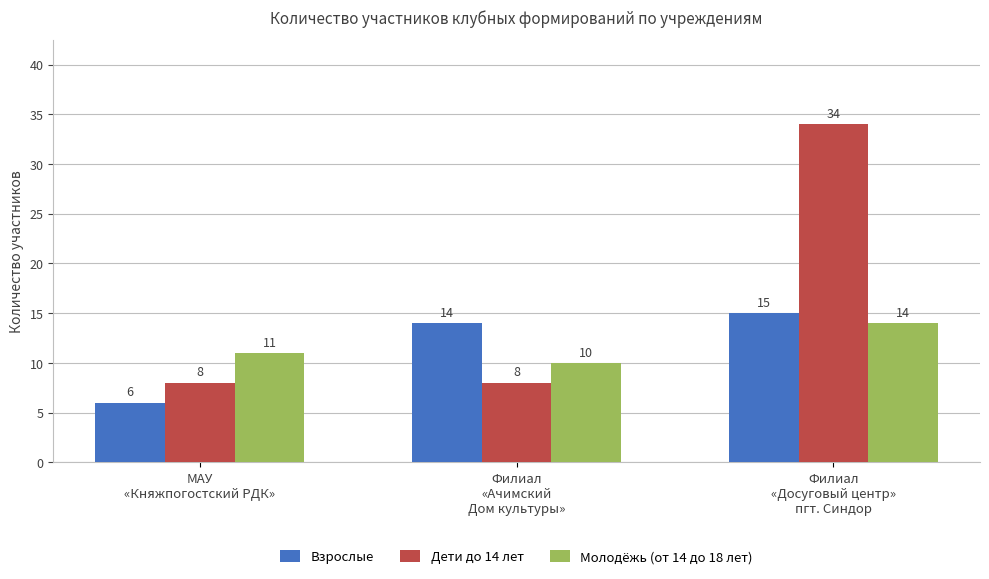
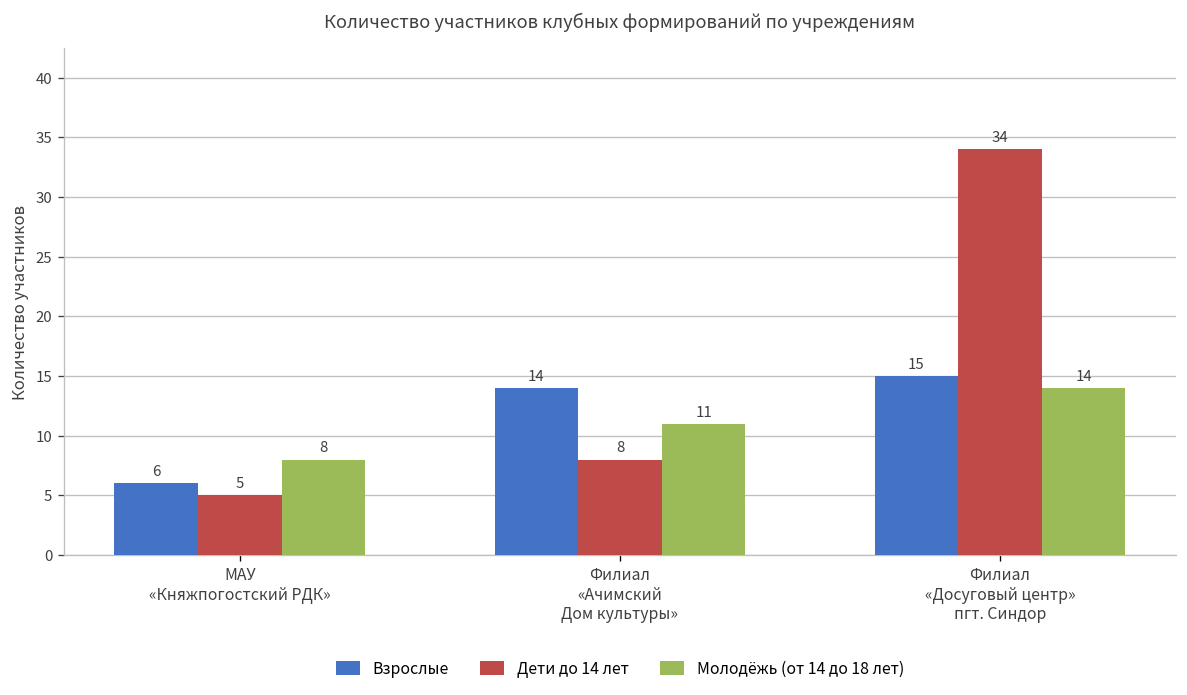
Дети до 14 лет, МАУ «Княжпогостский РДК»: 8 -> 5
Молодёжь (от 14 до 18 лет), МАУ «Княжпогостский РДК»: 11 -> 8
Молодёжь (от 14 до 18 лет), Филиал «Ачимский Дом культуры»: 10 -> 11
